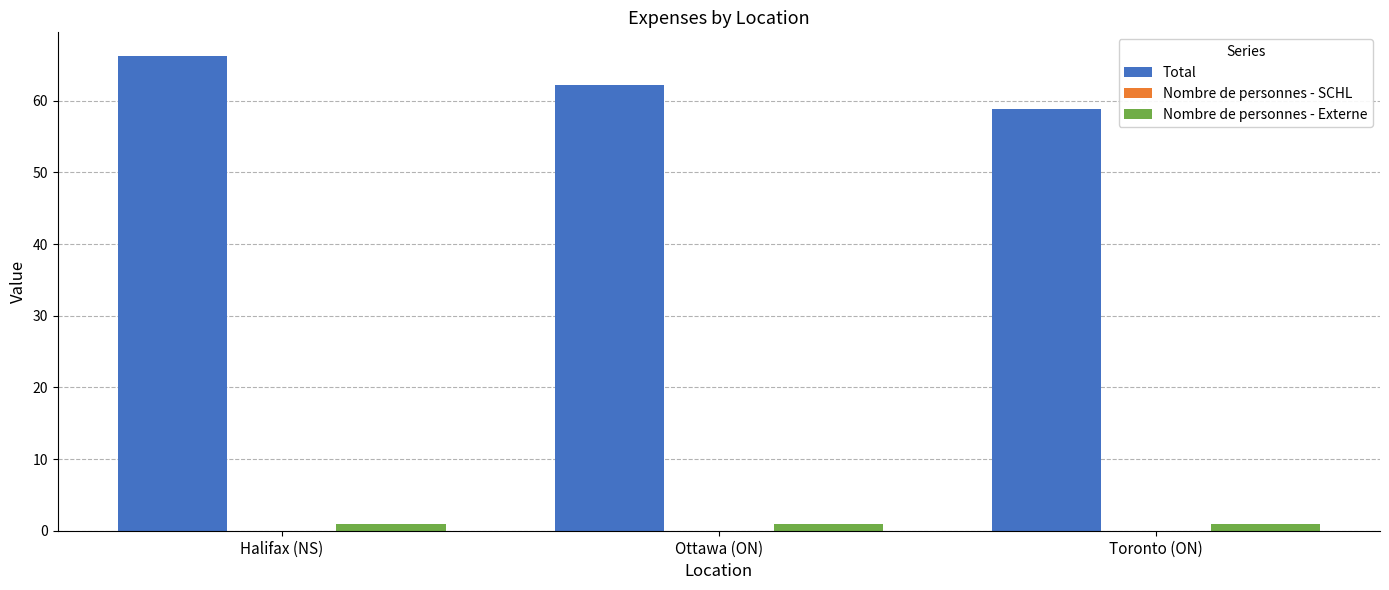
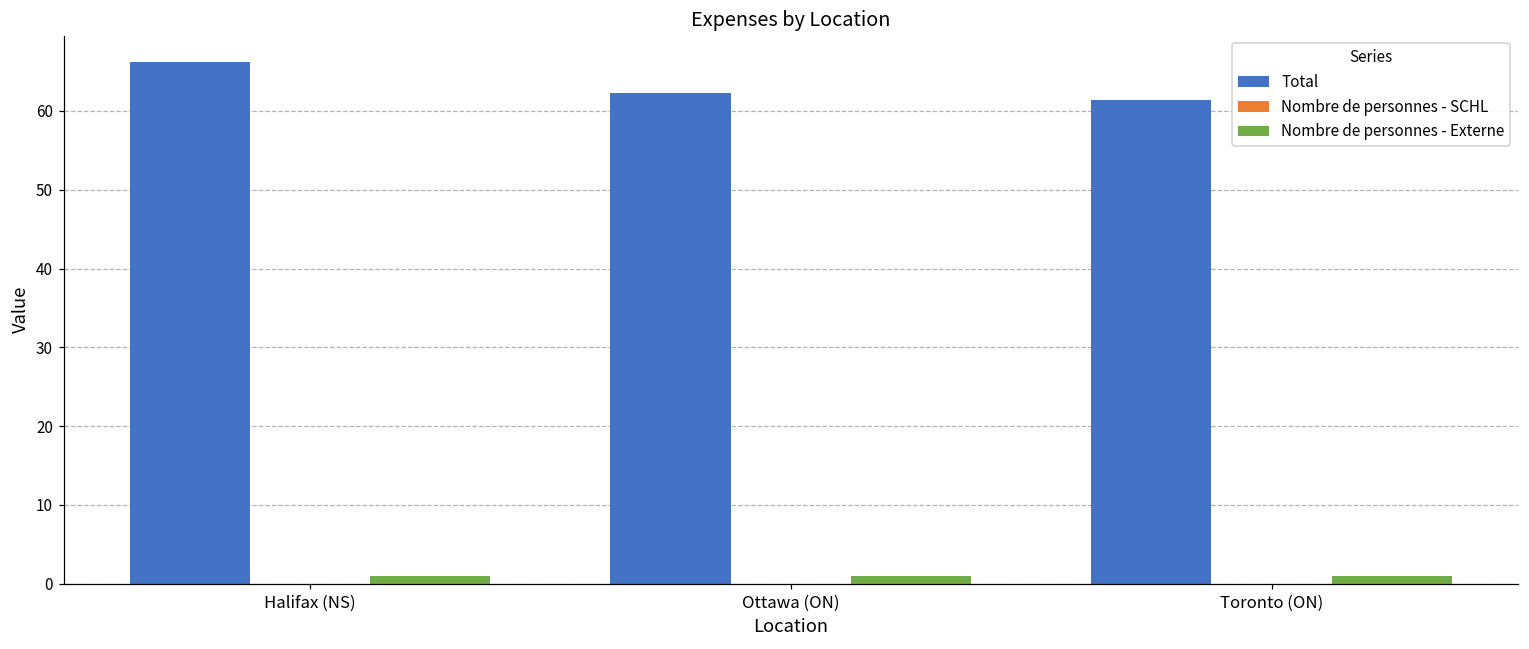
Total, Toronto (ON): 59 -> 61
